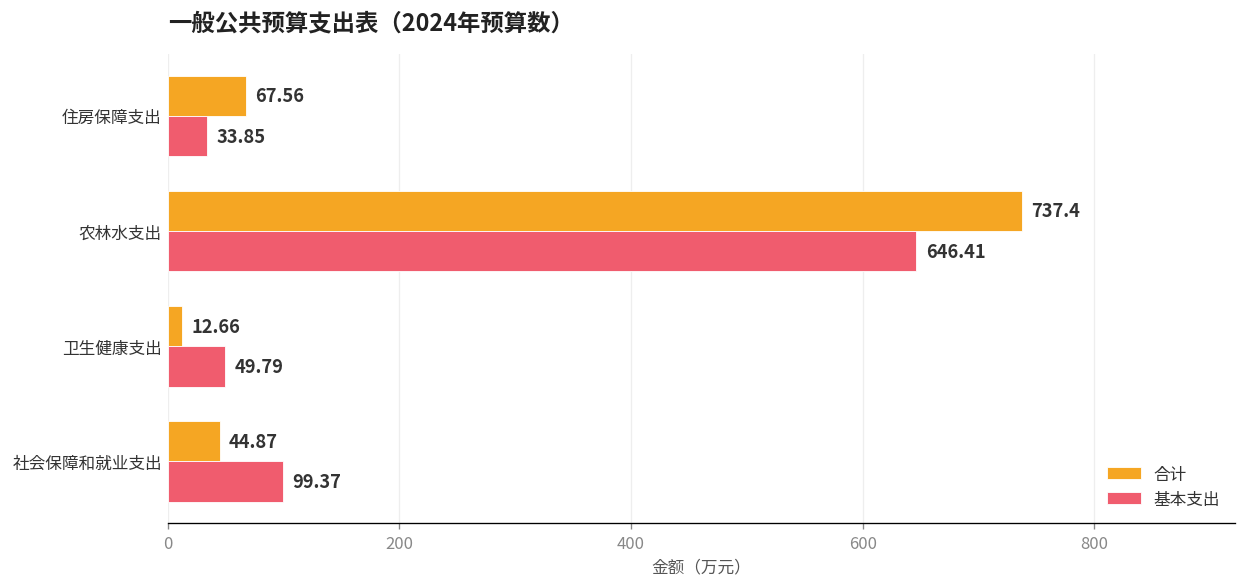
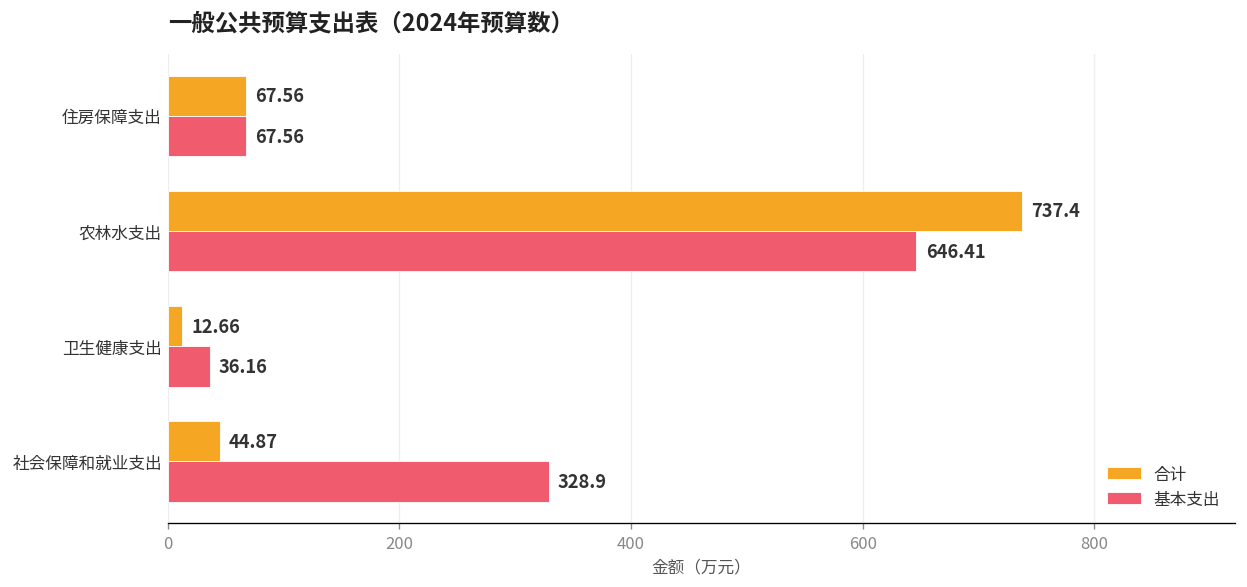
基本支出, 住房保障支出: 33.85 -> 67.56
基本支出, 卫生健康支出: 49.79 -> 36.16
基本支出, 社会保障和就业支出: 99.37 -> 328.9
